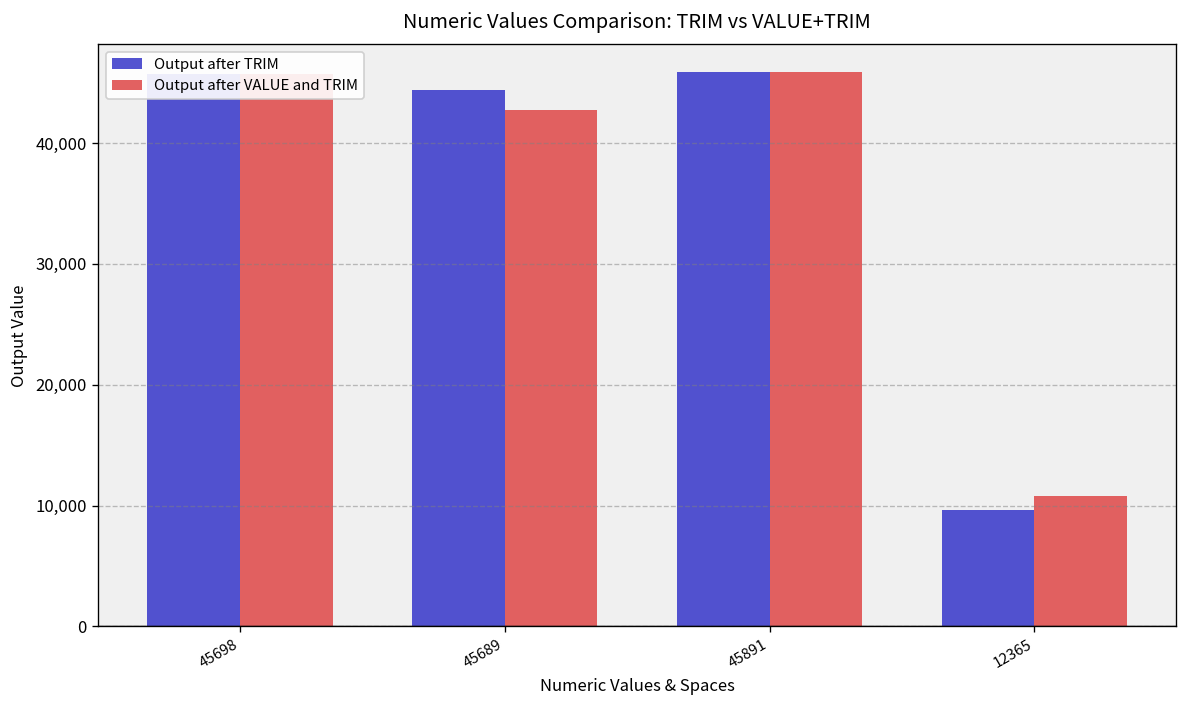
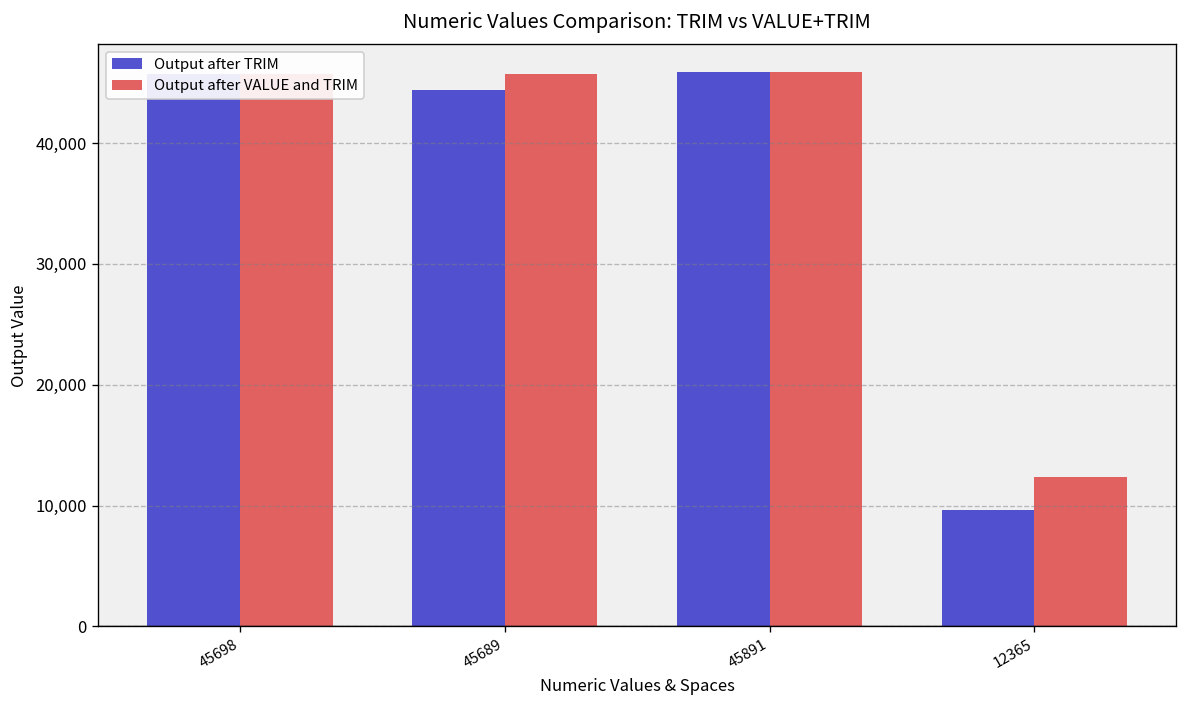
Output after VALUE and TRIM, 45689: 42,800 -> 45,700
Output after VALUE and TRIM, 12365: 10,800 -> 12,400
